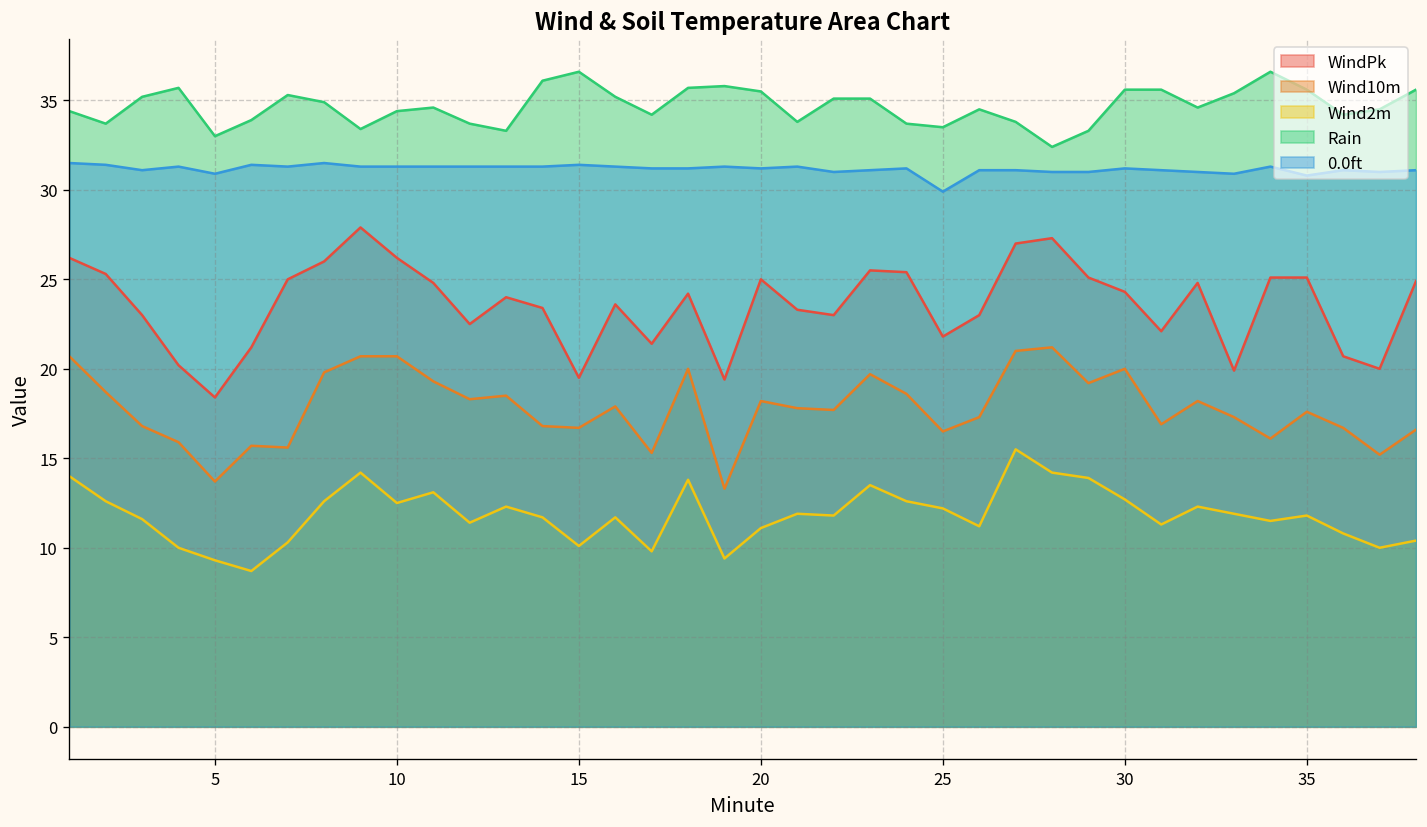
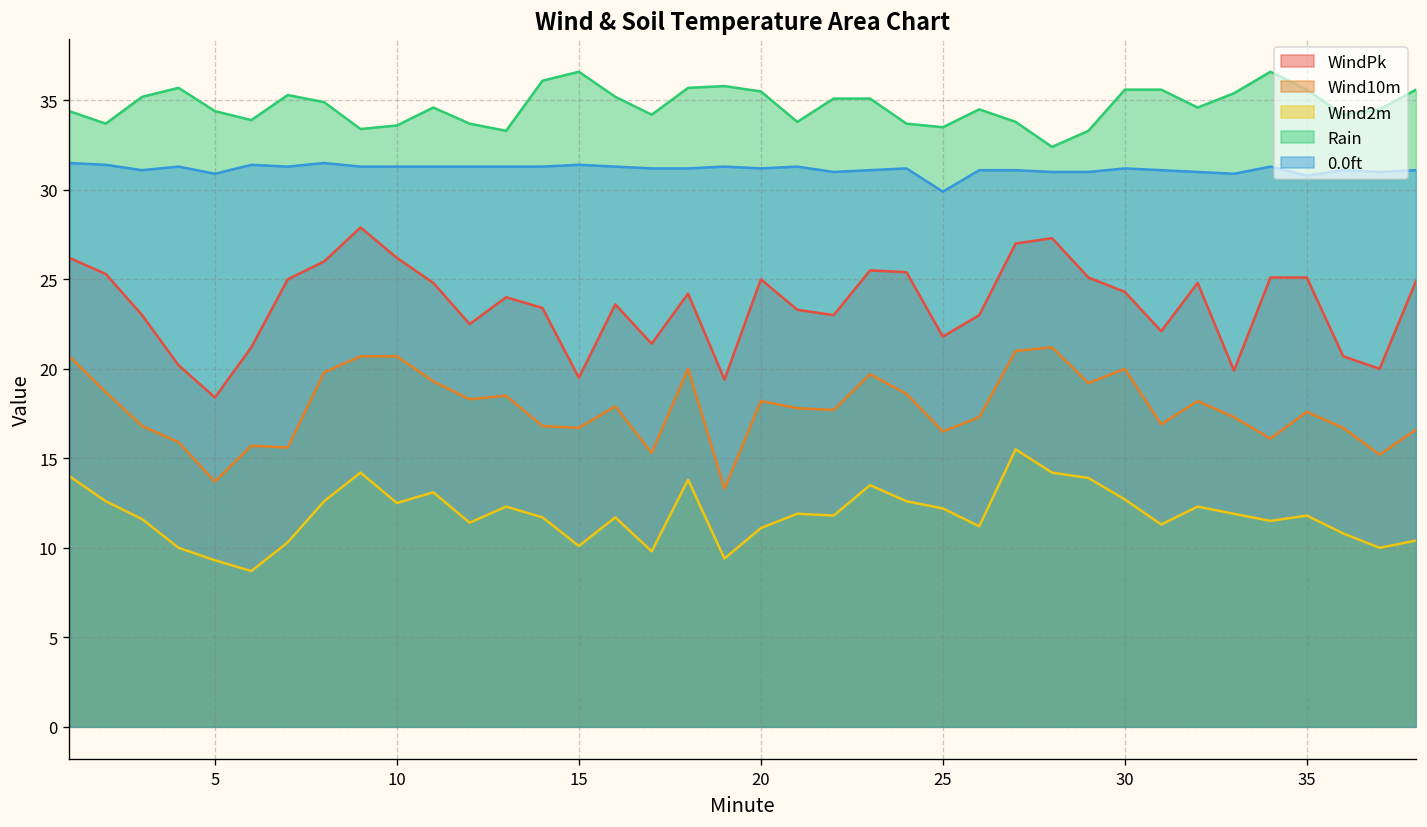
Rain, 5: 33.0 -> 34.4
Rain, 10: 34.4 -> 33.6
